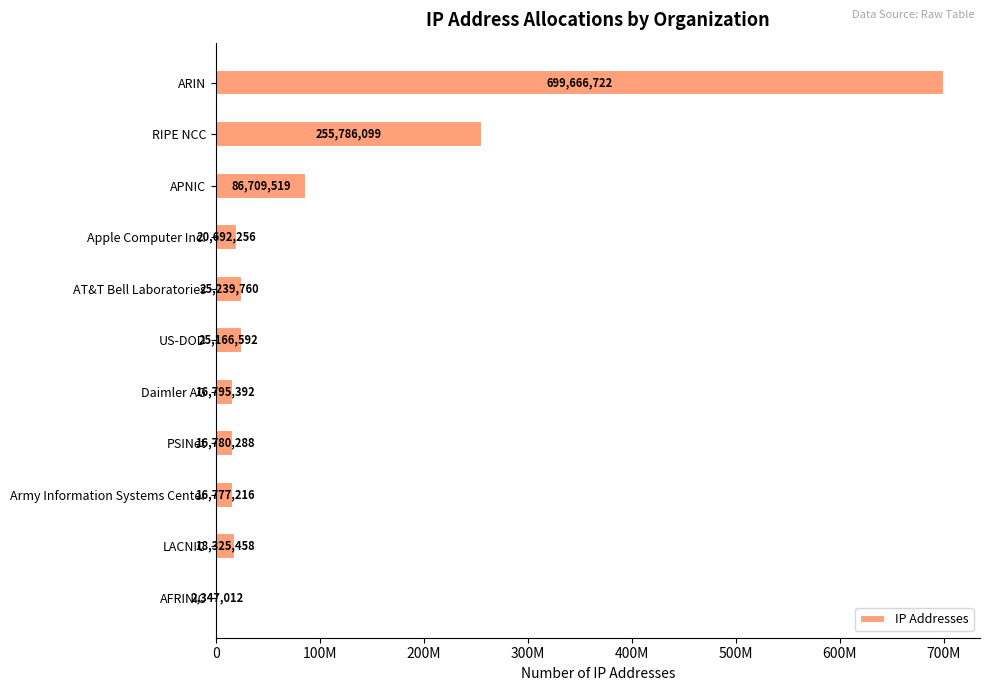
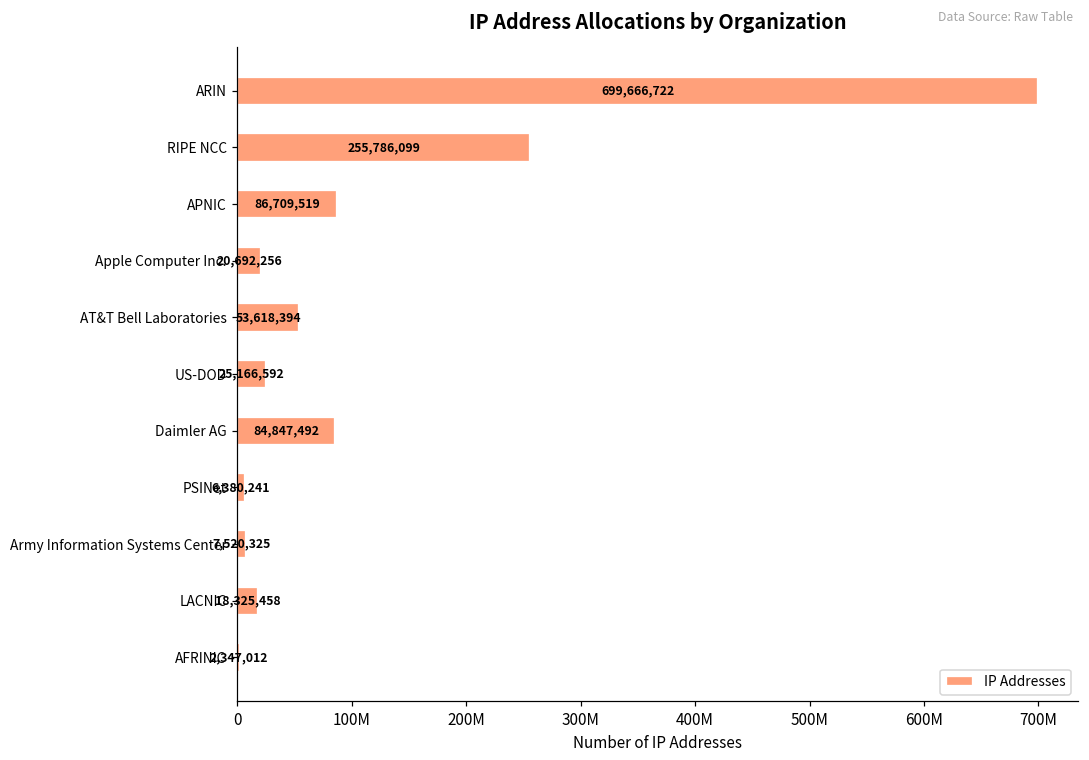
AT&T Bell Laboratories: 25,239,760 -> 53,618,394
Daimler AG: 16,795,392 -> 84,847,492
PSINet: 16,780,288 -> 6,380,241
Army Information Systems Center: 16,777,216 -> 7,520,325
